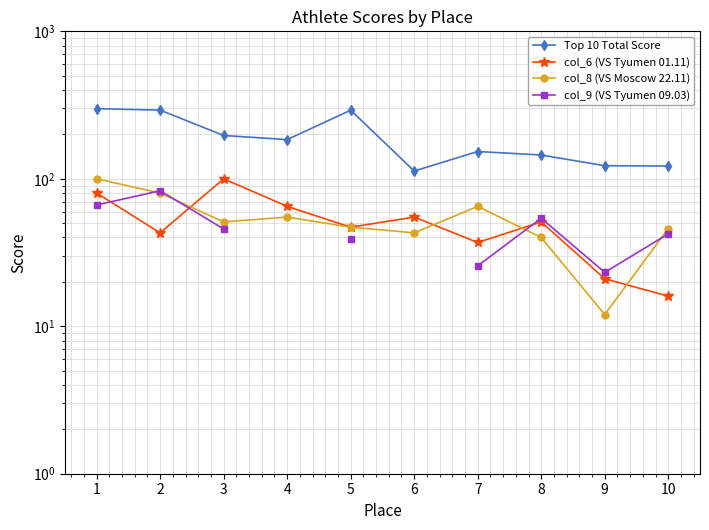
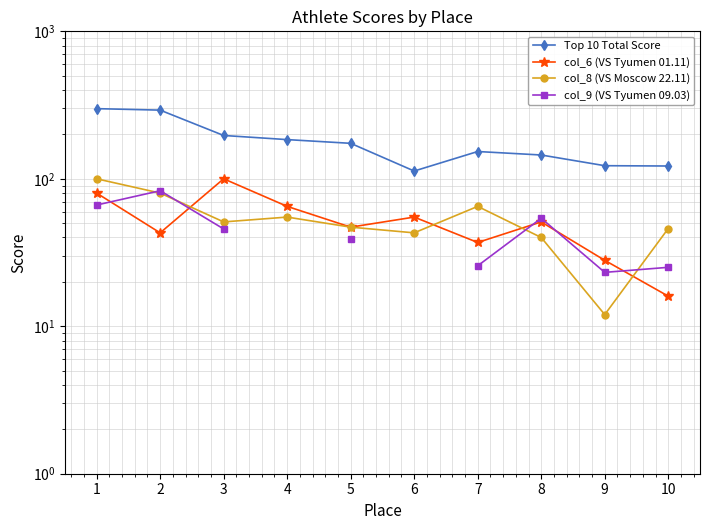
Top 10 Total Score, 5: 290 -> 170
col_6 (VS Tyumen 01.11), 9: 21 -> 28
col_9 (VS Tyumen 09.03), 10: 42 -> 25
